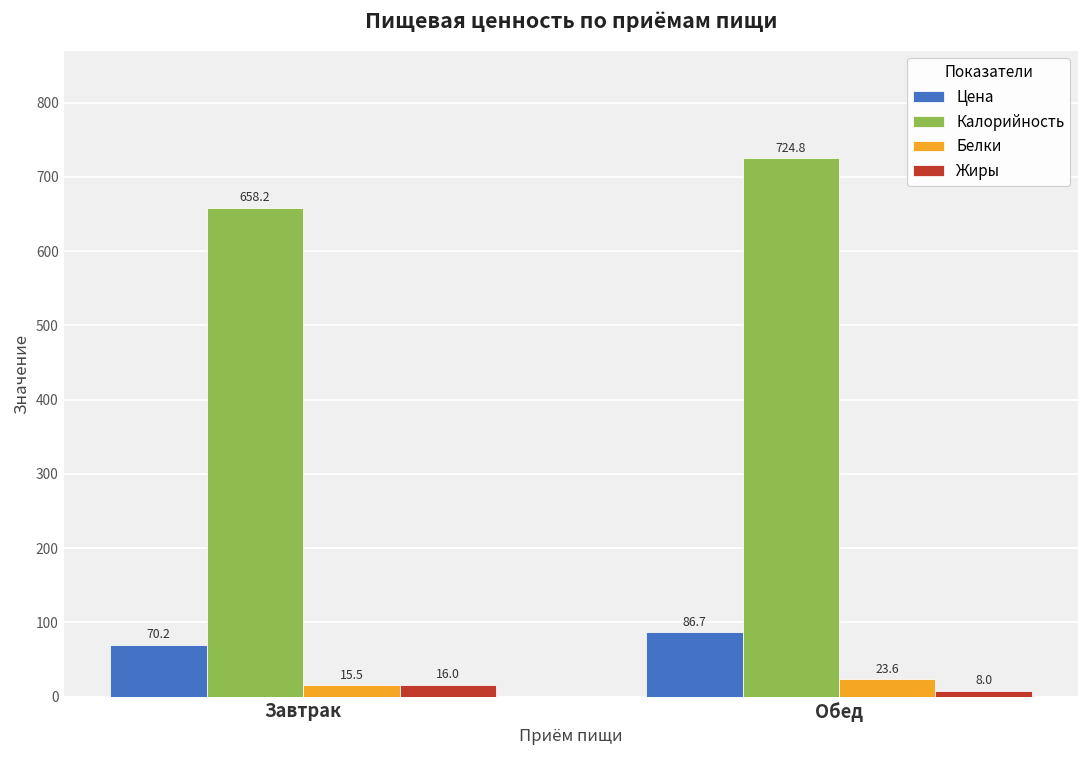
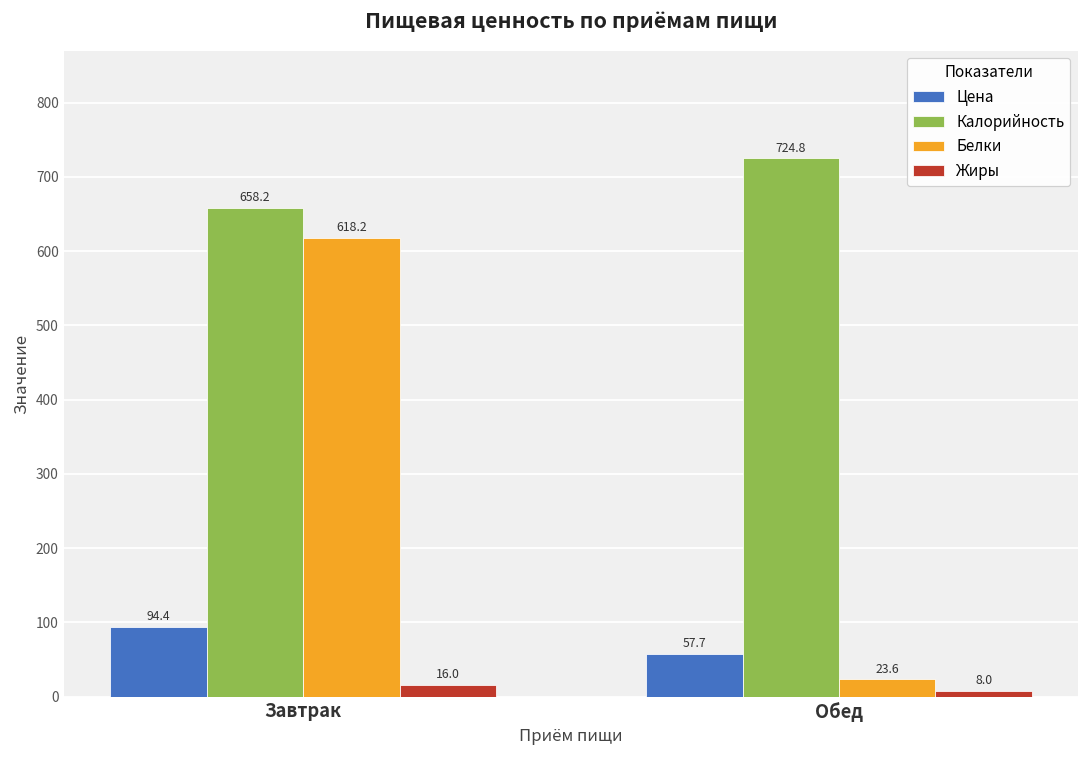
Цена, Завтрак: 70.2 -> 94.4
Белки, Завтрак: 15.5 -> 618.2
Цена, Обед: 86.7 -> 57.7
